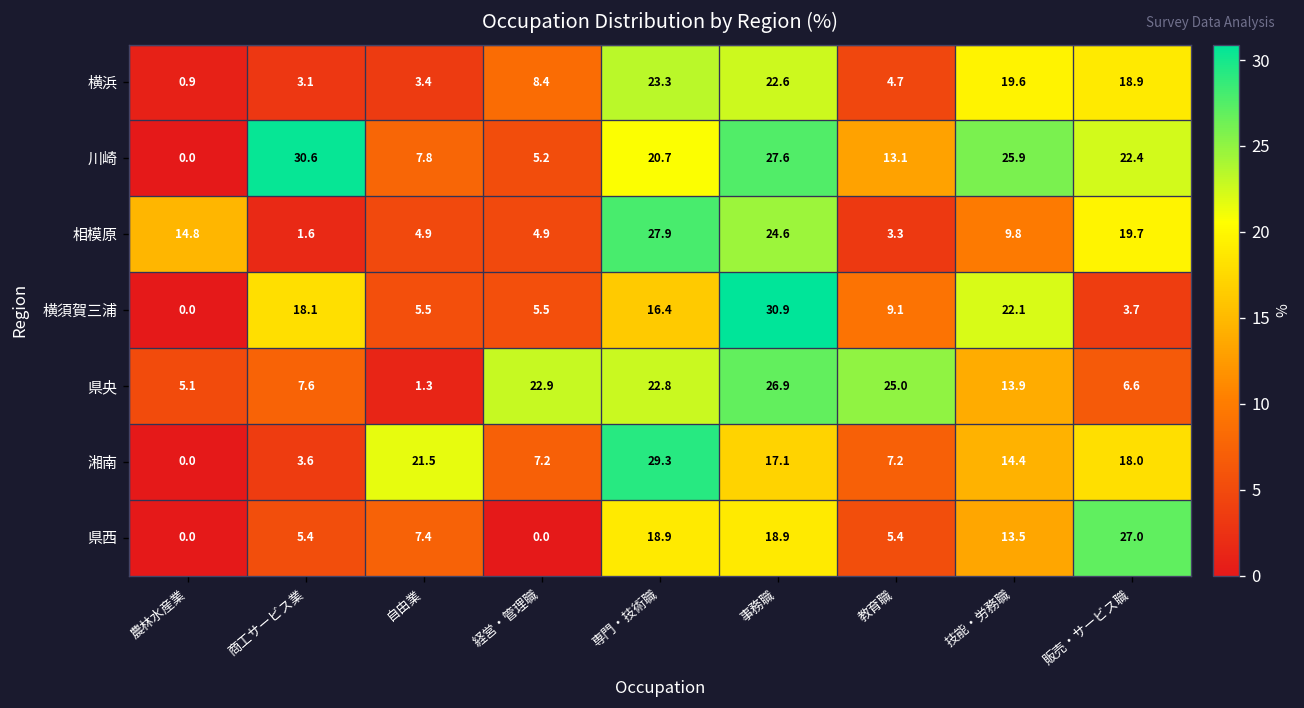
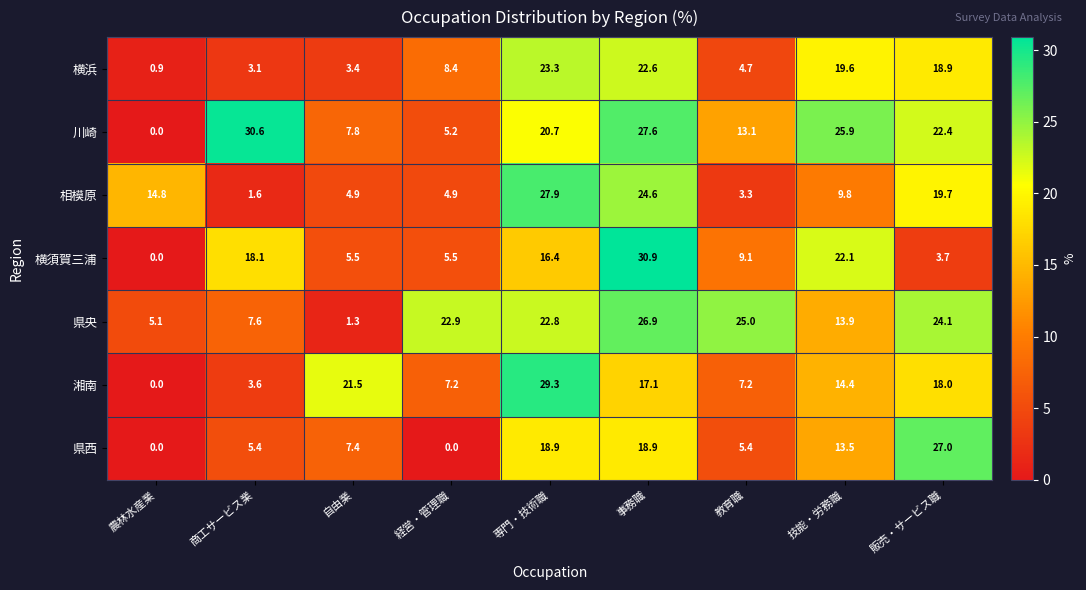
県央, 販売・サービス職: 6.6 -> 24.1
